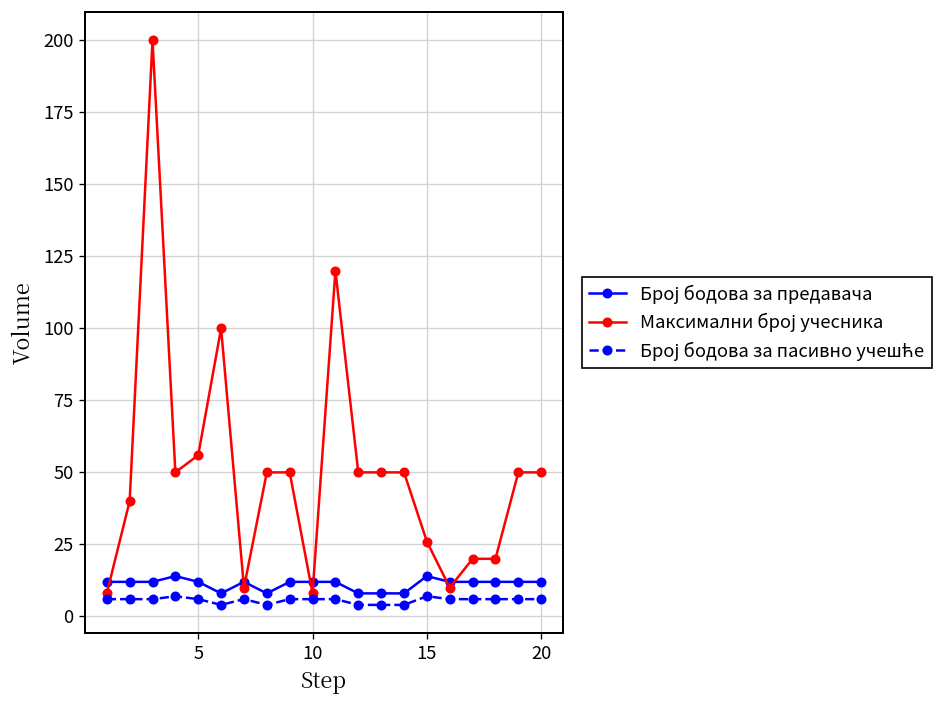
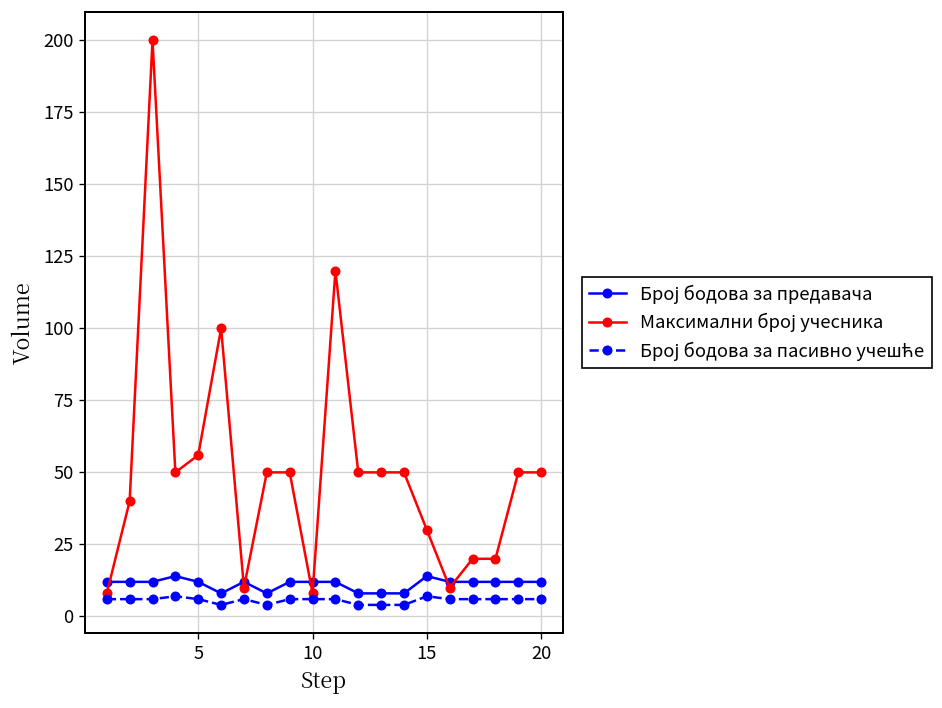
Максимални број учесника, 15: 26 -> 30
